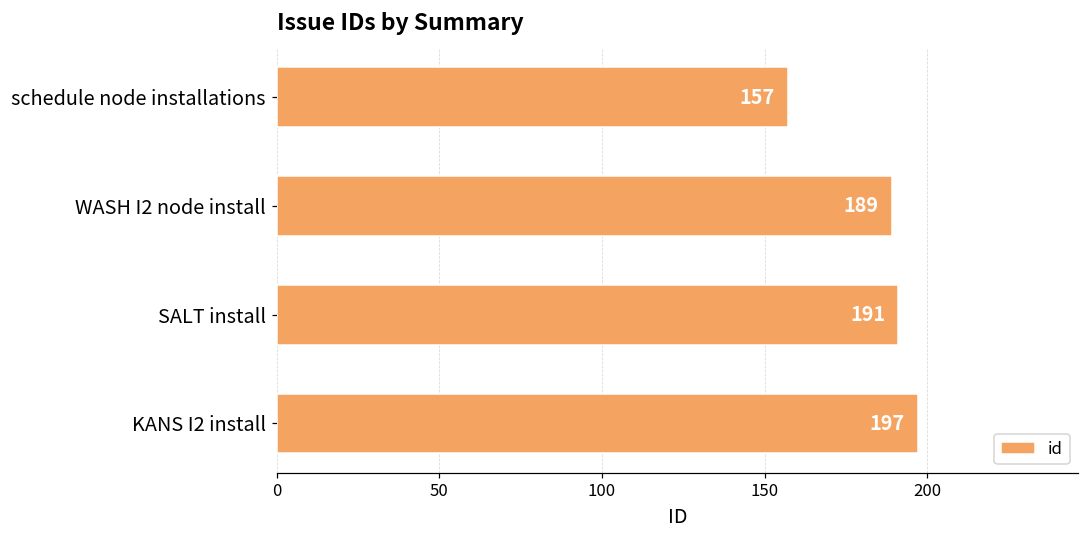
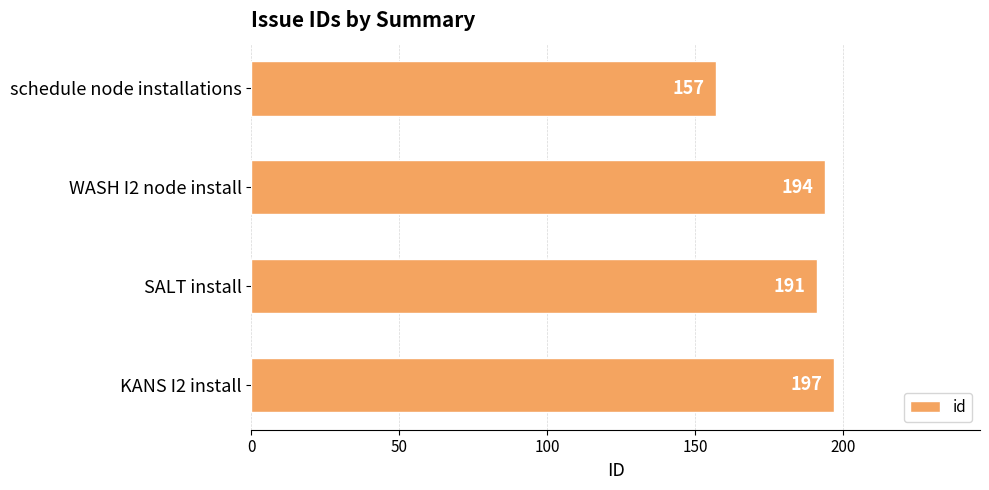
WASH I2 node install: 189 -> 194
